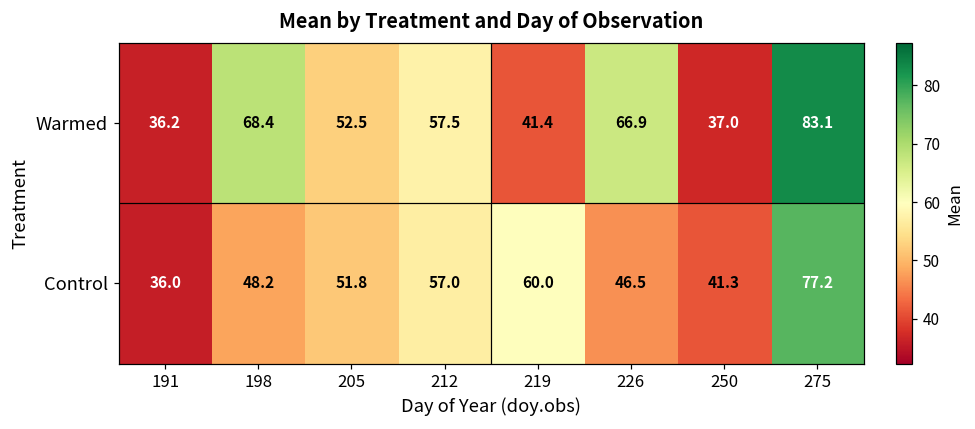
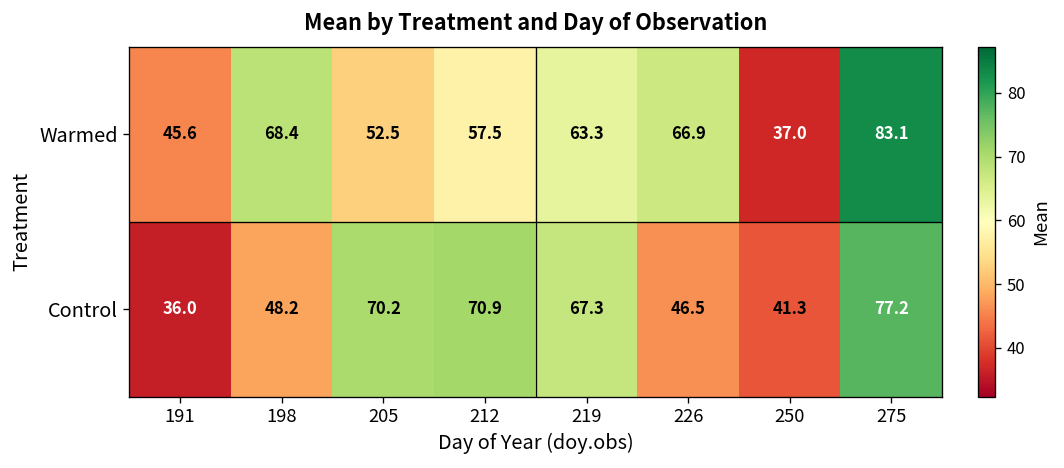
Warmed, 191: 36.2 -> 45.6
Warmed, 219: 41.4 -> 63.3
Control, 205: 51.8 -> 70.2
Control, 212: 57.0 -> 70.9
Control, 219: 60.0 -> 67.3
